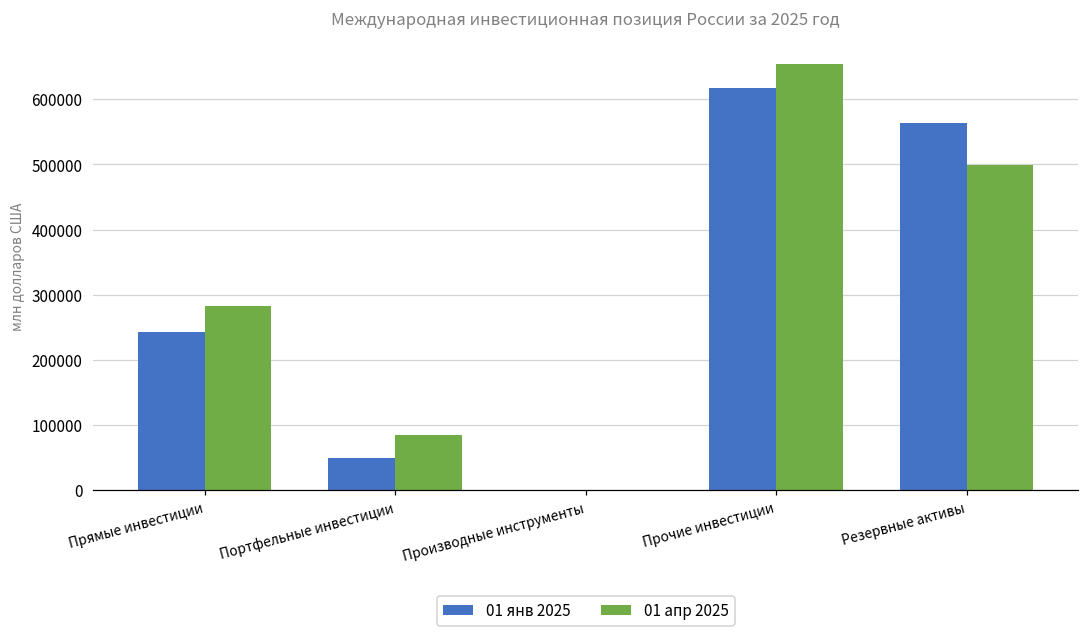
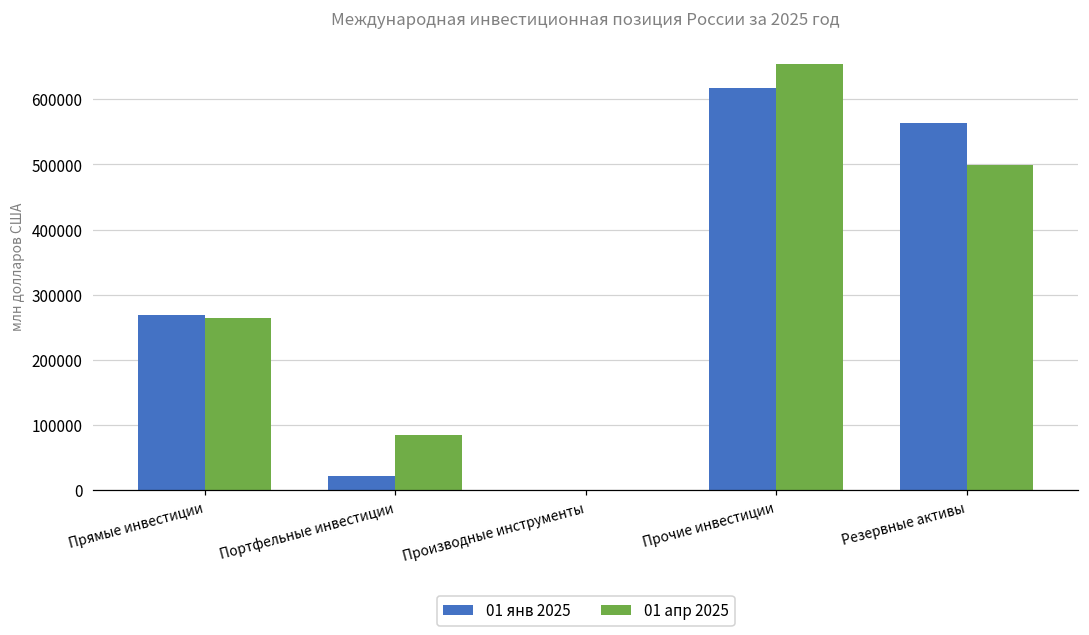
01 янв 2025, Прямые инвестиции: 240000 -> 270000
01 апр 2025, Прямые инвестиции: 280000 -> 260000
01 янв 2025, Портфельные инвестиции: 50000 -> 20000
